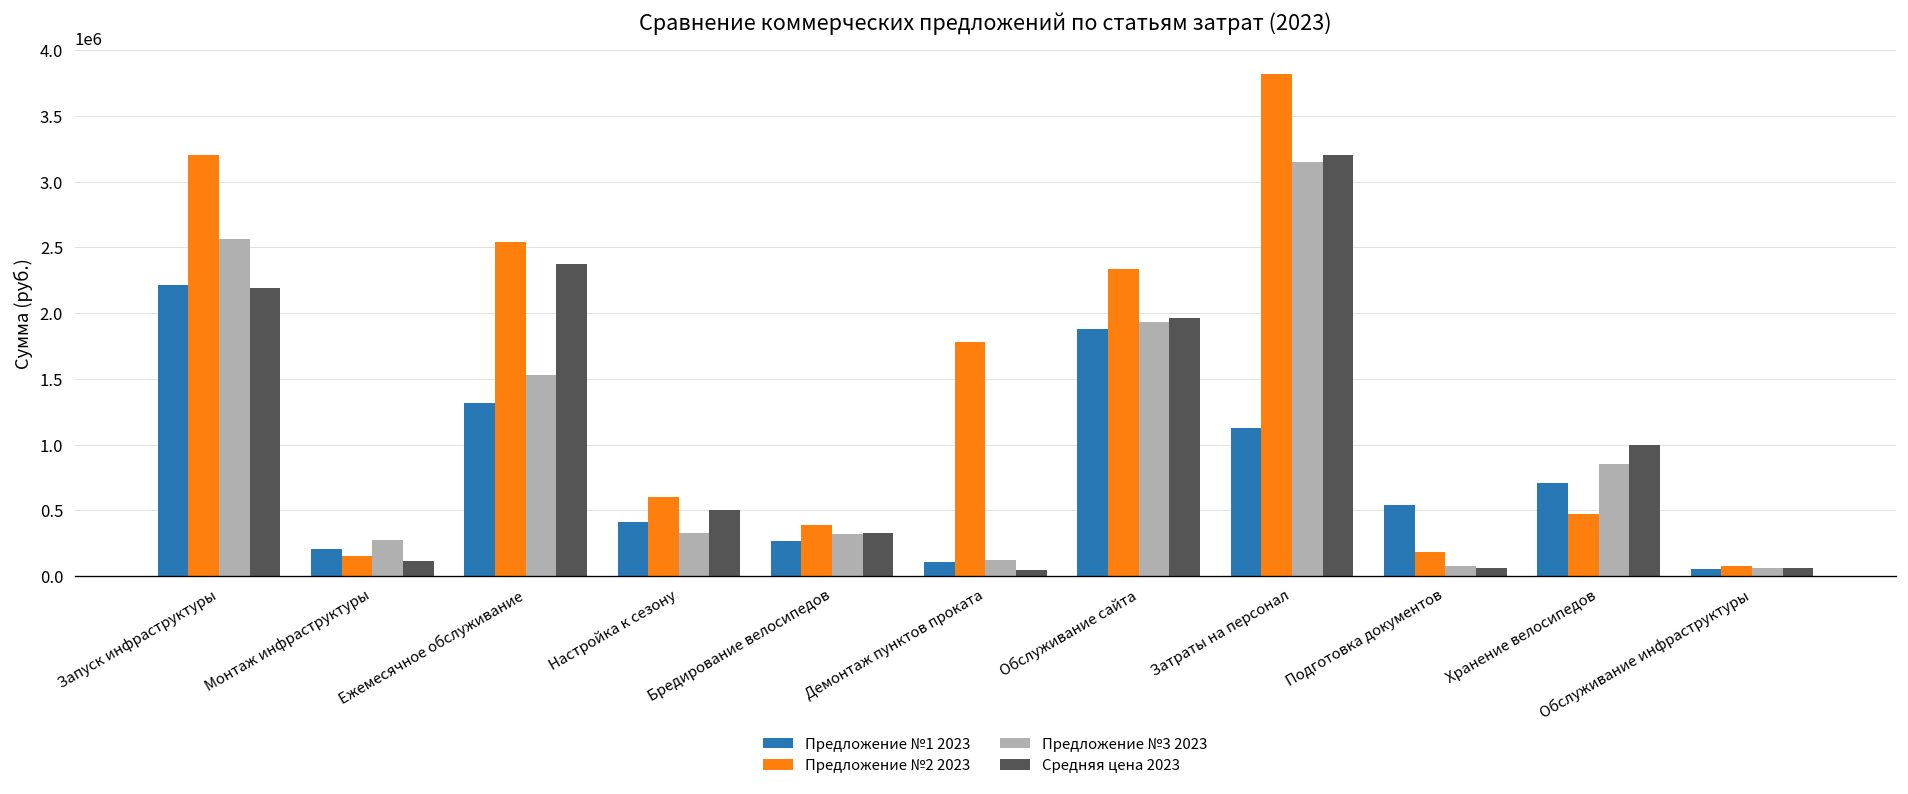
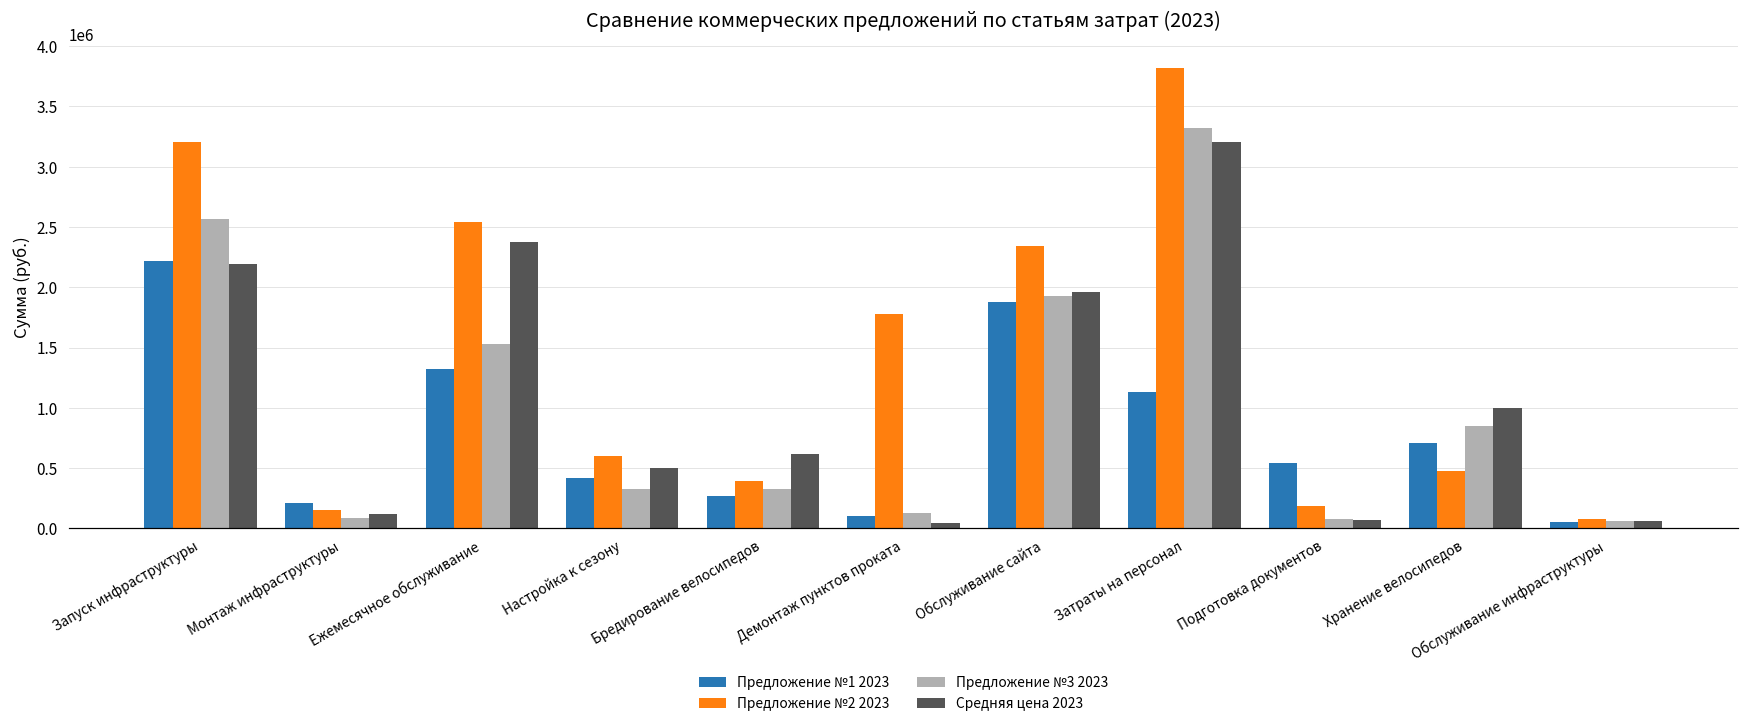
Предложение №3 2023, Монтаж инфраструктуры: 270000 -> 90000
Средняя цена 2023, Бредирование велосипедов: 330000 -> 620000
Предложение №3 2023, Затраты на персонал: 3150000 -> 3320000
